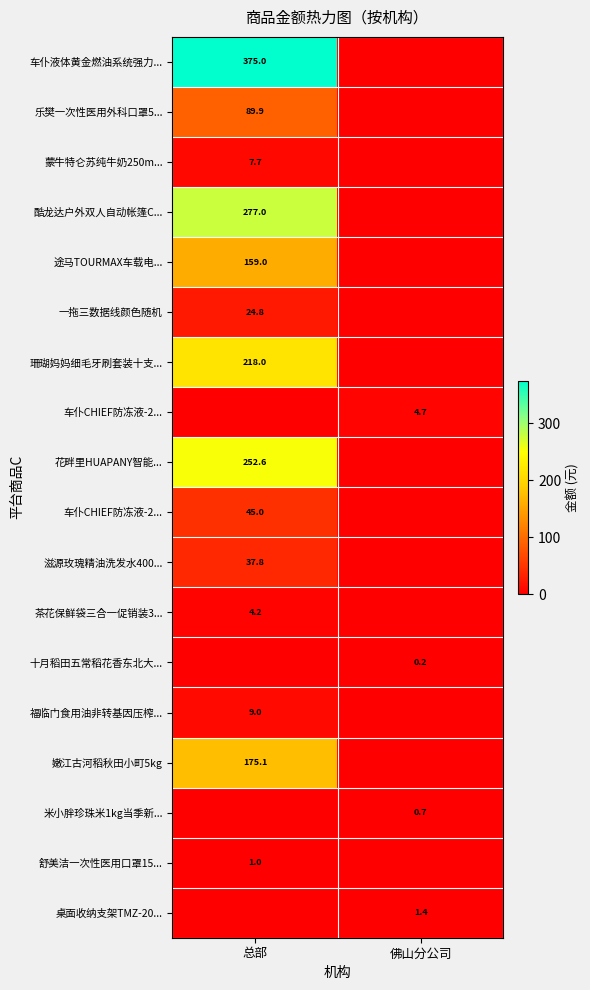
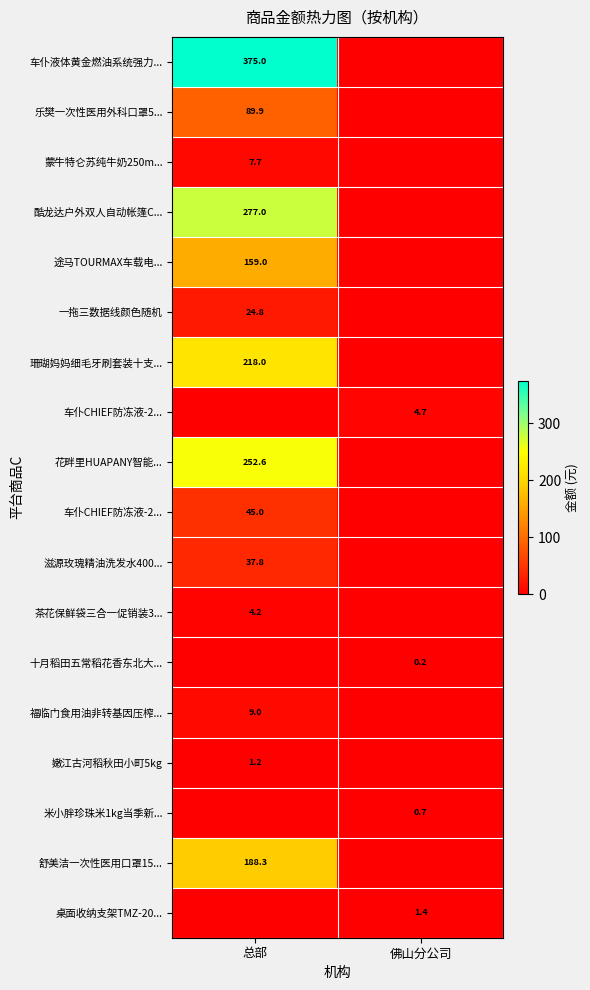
嫩江古河稻秋田小町5kg, 总部: 175.1 -> 1.2
舒美洁一次性医用口罩15..., 总部: 1.0 -> 188.3
